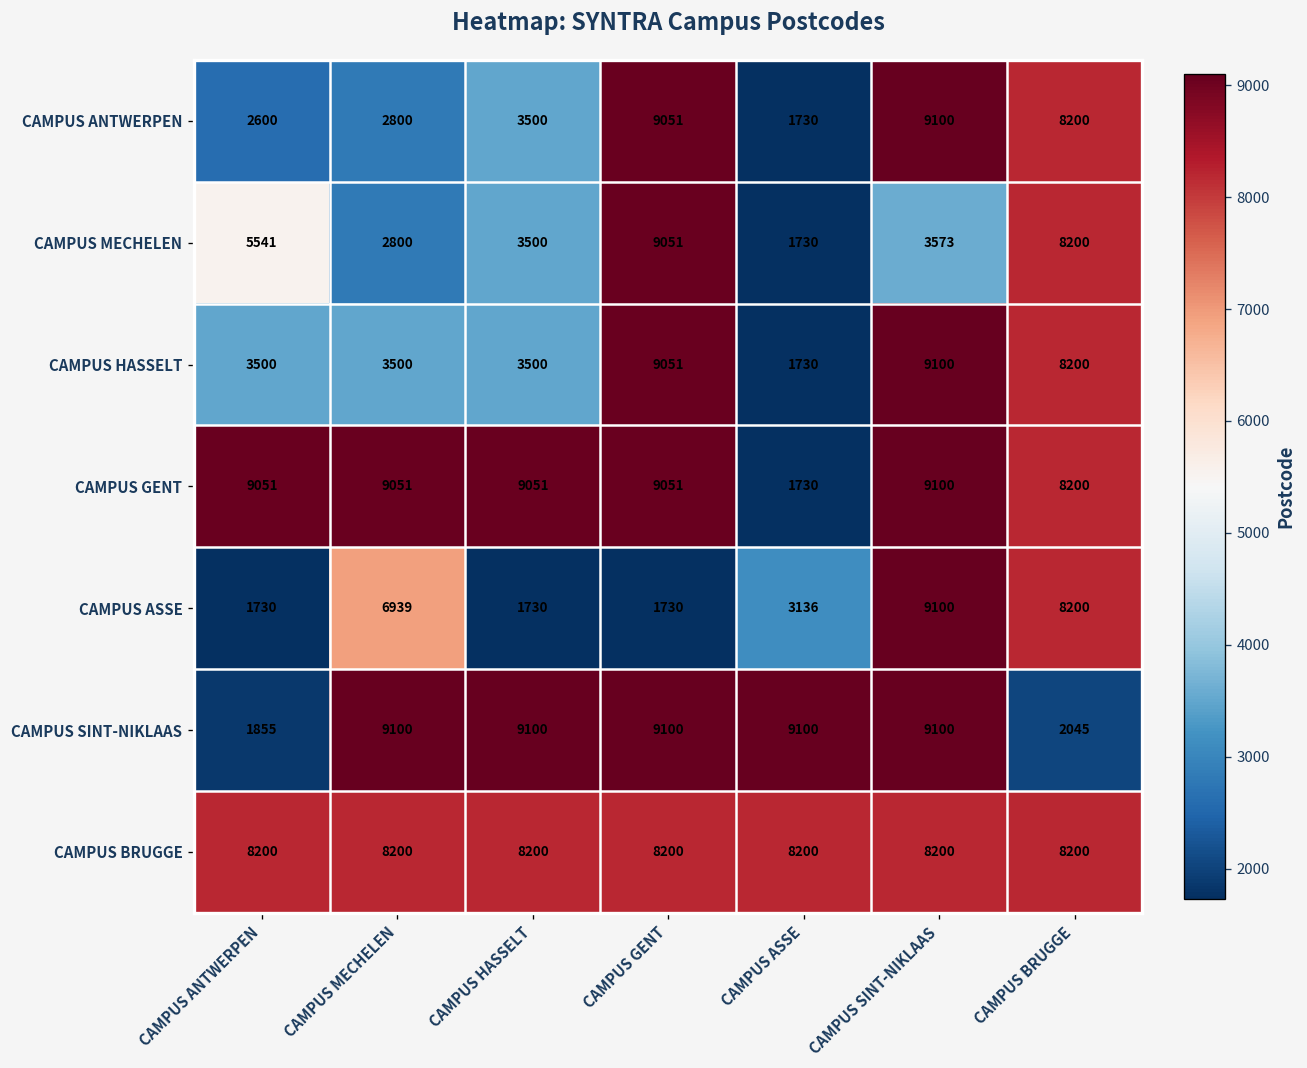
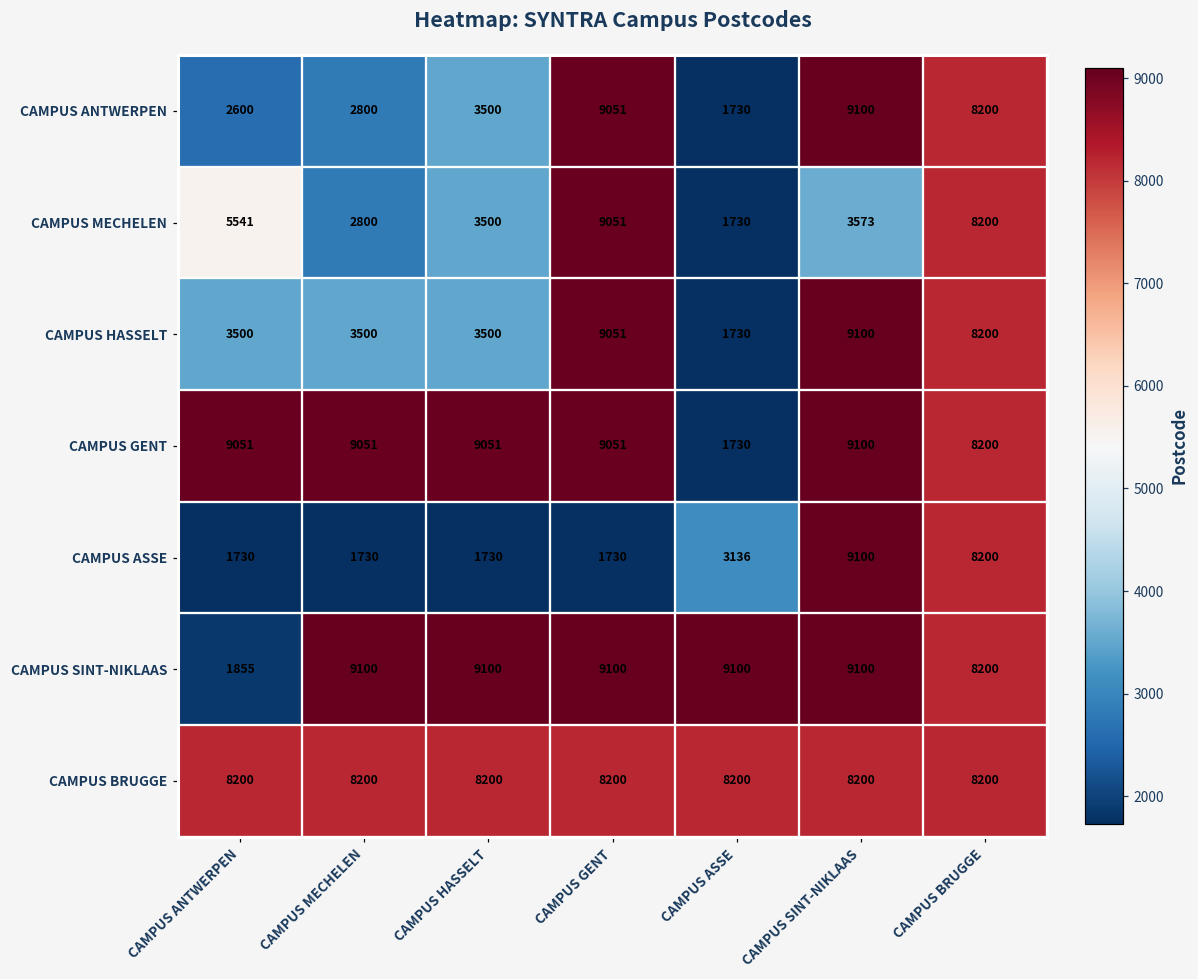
CAMPUS ASSE, CAMPUS MECHELEN: 6939 -> 1730
CAMPUS SINT-NIKLAAS, CAMPUS BRUGGE: 2045 -> 8200
